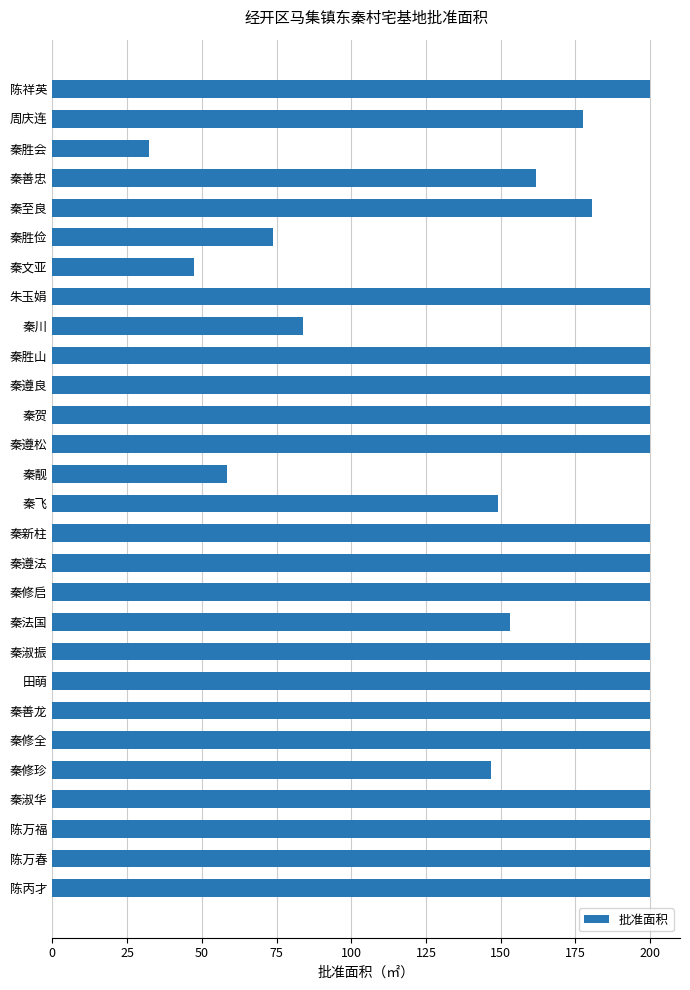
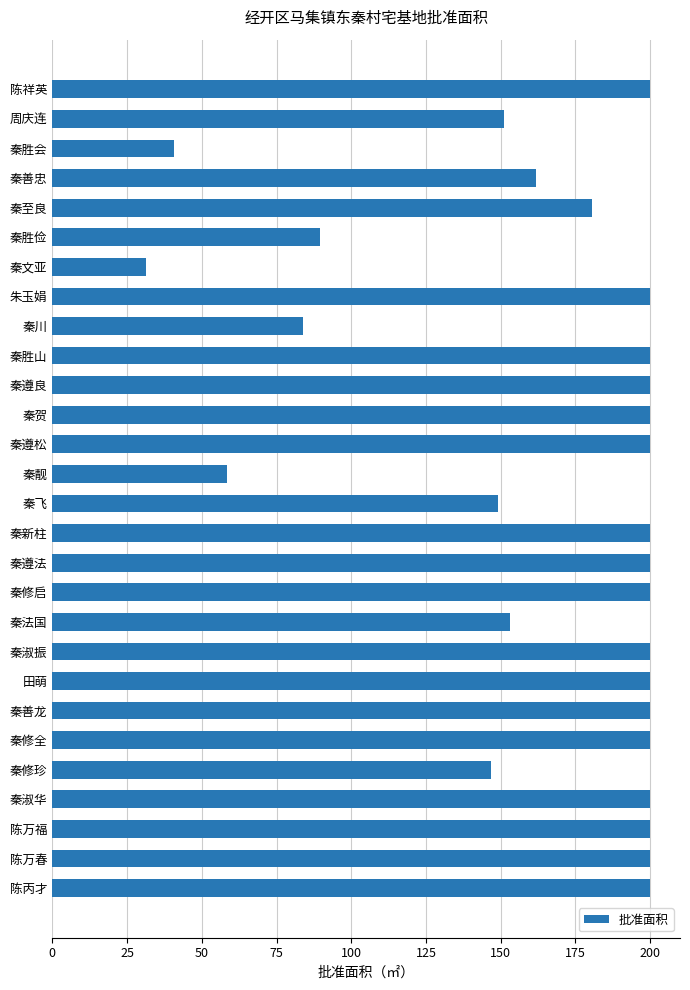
周庆连: 177 -> 151
秦胜会: 32 -> 41
秦胜俭: 74 -> 90
秦文亚: 47 -> 31
